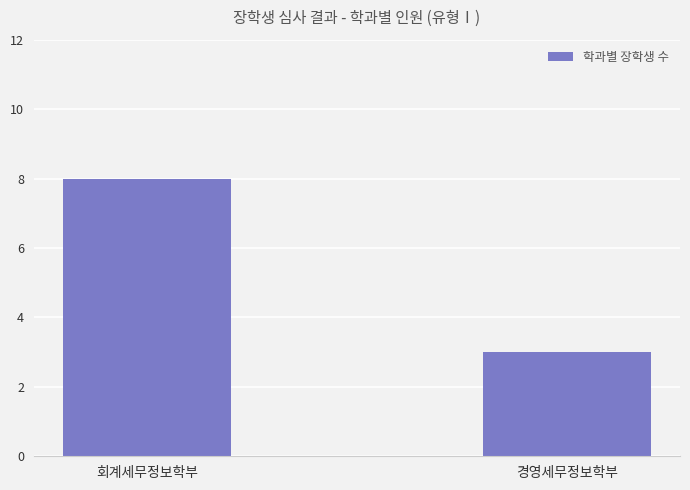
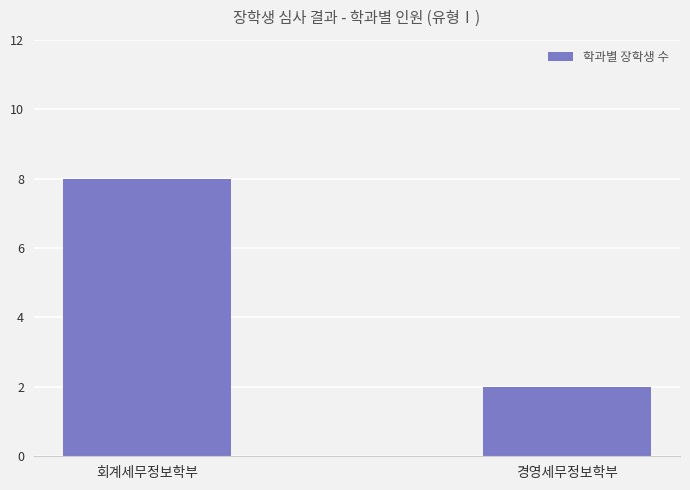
경영세무정보학부: 3 -> 2
